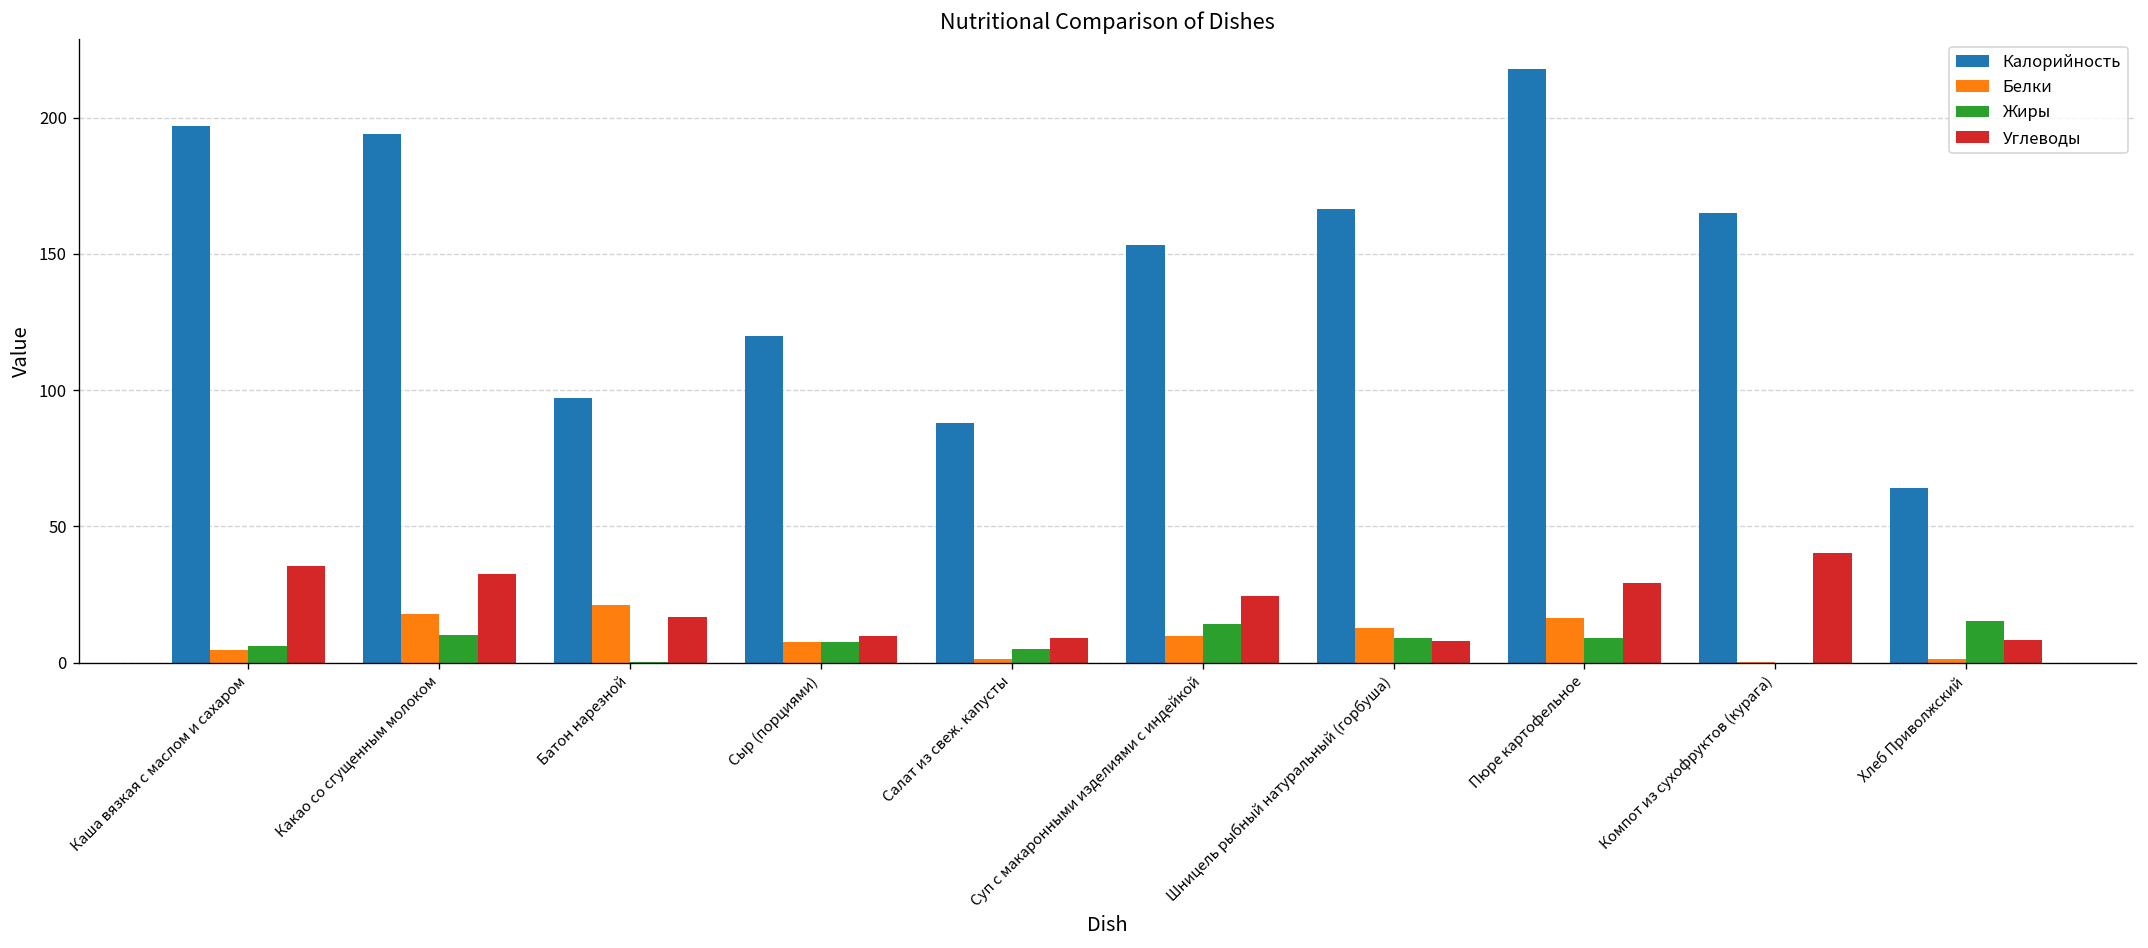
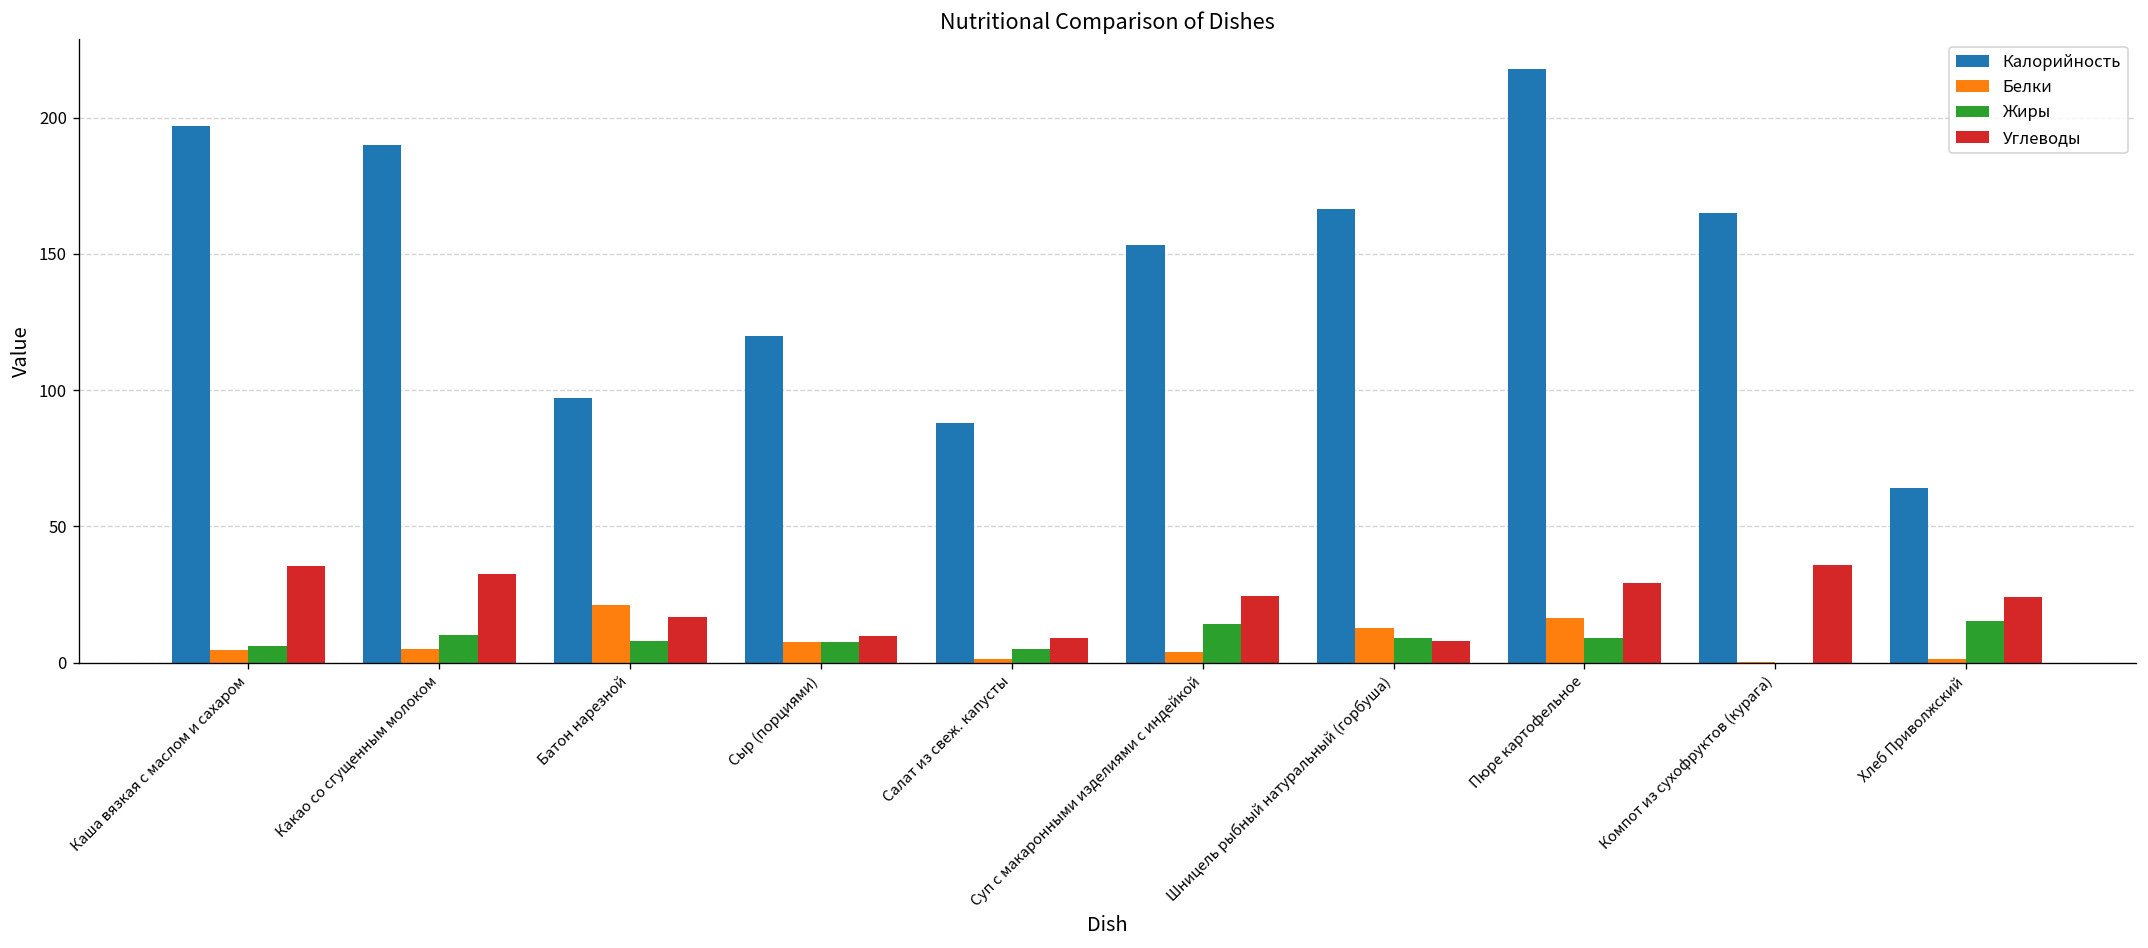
Калорийность, Какао со сгущенным молоком: 194 -> 190
Белки, Какао со сгущенным молоком: 18 -> 5
Жиры, Батон нарезной: 0 -> 8
Белки, Суп с макаронными изделиями с индейкой: 10 -> 4
Углеводы, Компот из сухофруктов (курага): 40 -> 36
Углеводы, Хлеб Приволжский: 8 -> 24
